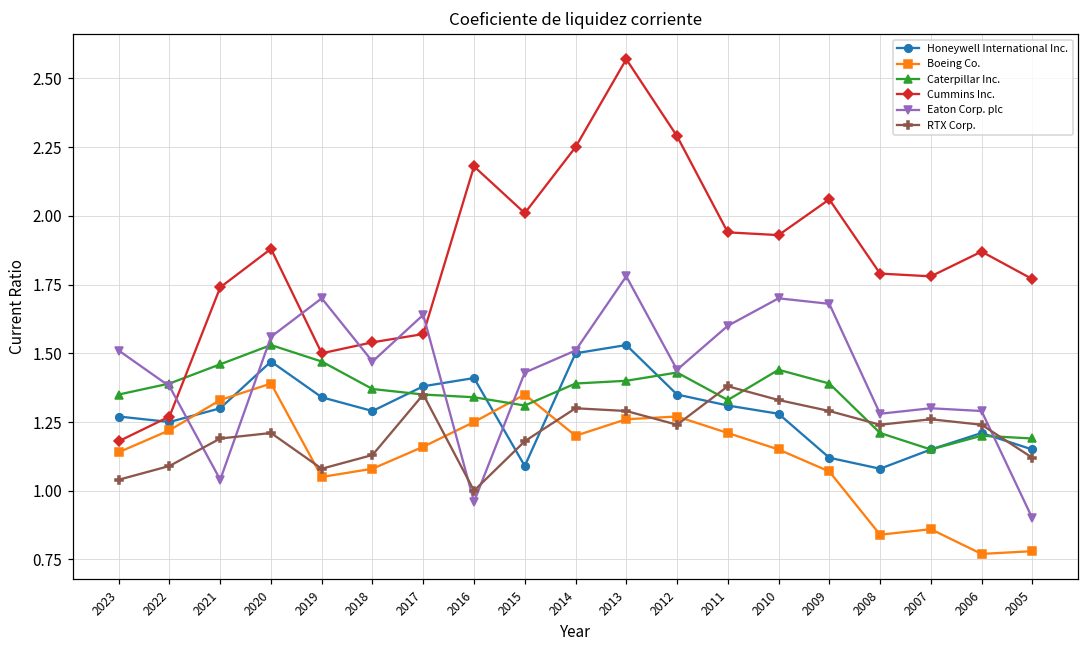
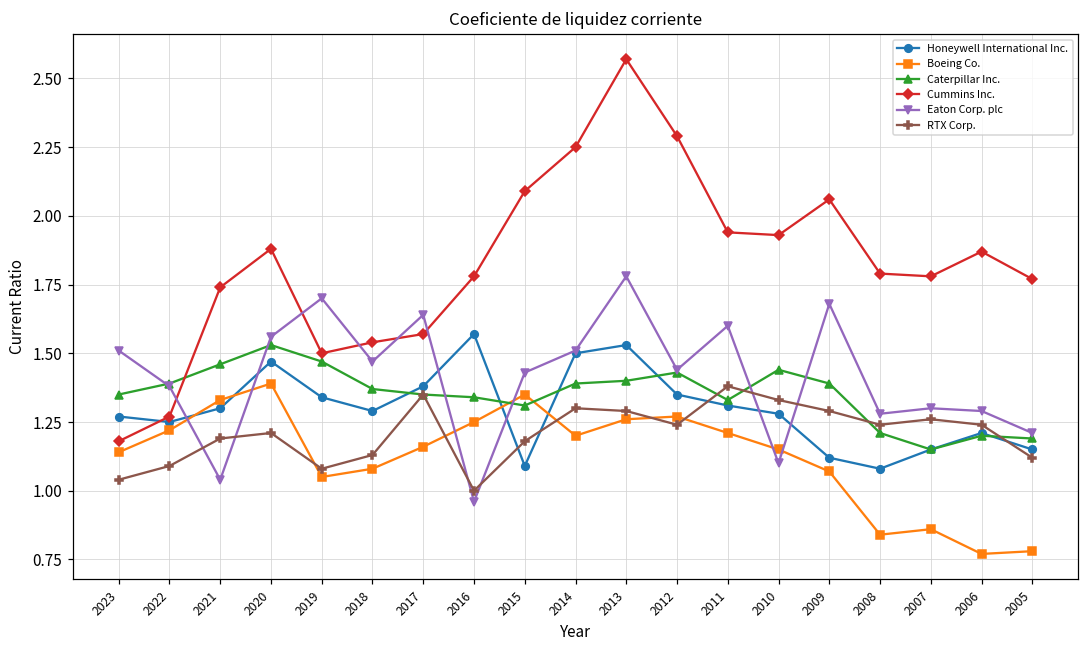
Honeywell International Inc., 2016: 1.41 -> 1.57
Cummins Inc., 2016: 2.18 -> 1.78
Cummins Inc., 2015: 2.01 -> 2.09
Eaton Corp. plc, 2010: 1.7 -> 1.1
Eaton Corp. plc, 2005: 0.90 -> 1.21
